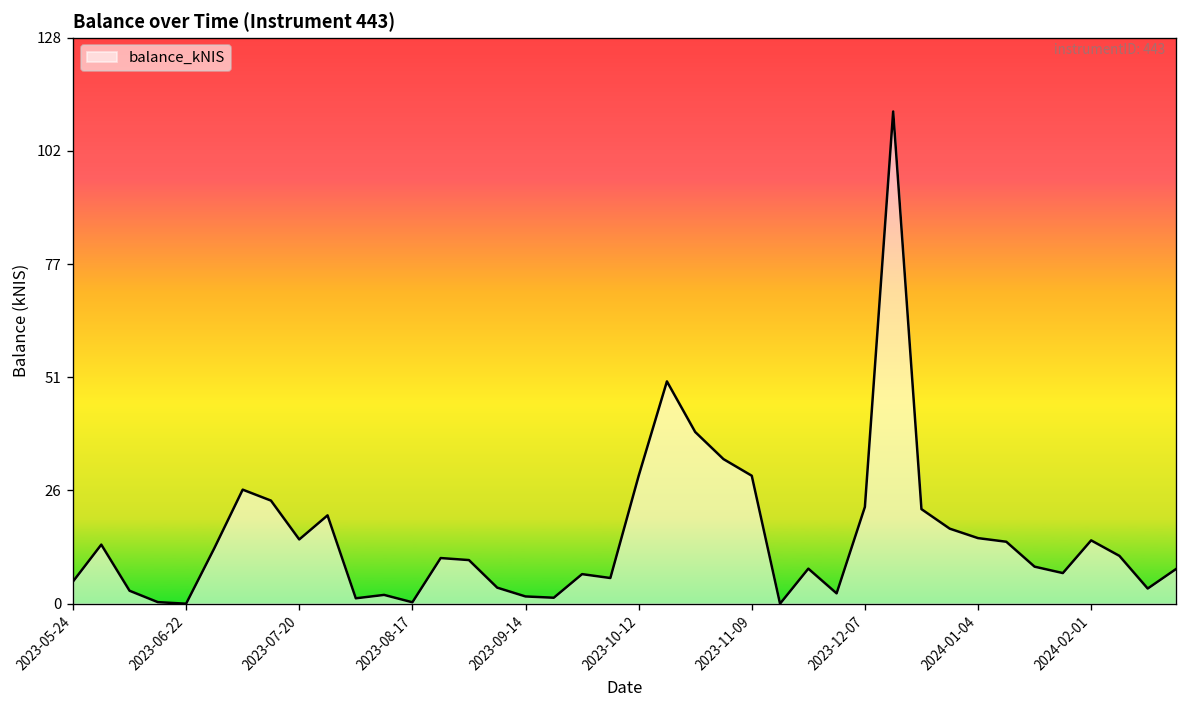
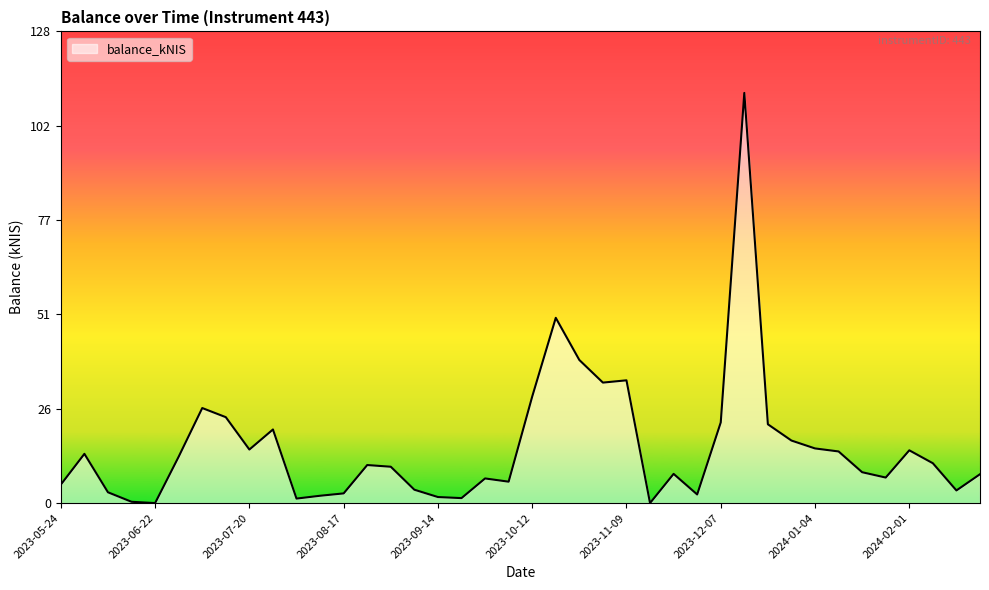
2023-08-17: 0 -> 3
2023-11-09: 29 -> 33
